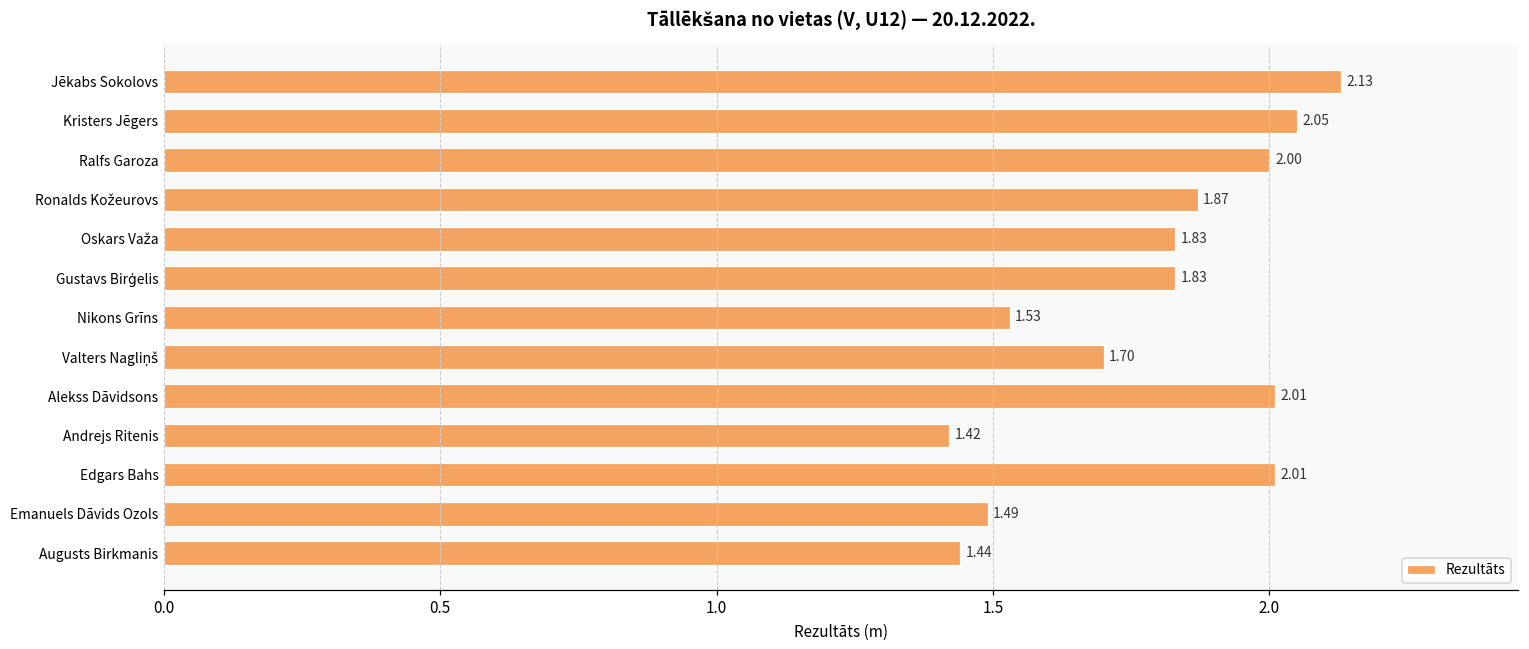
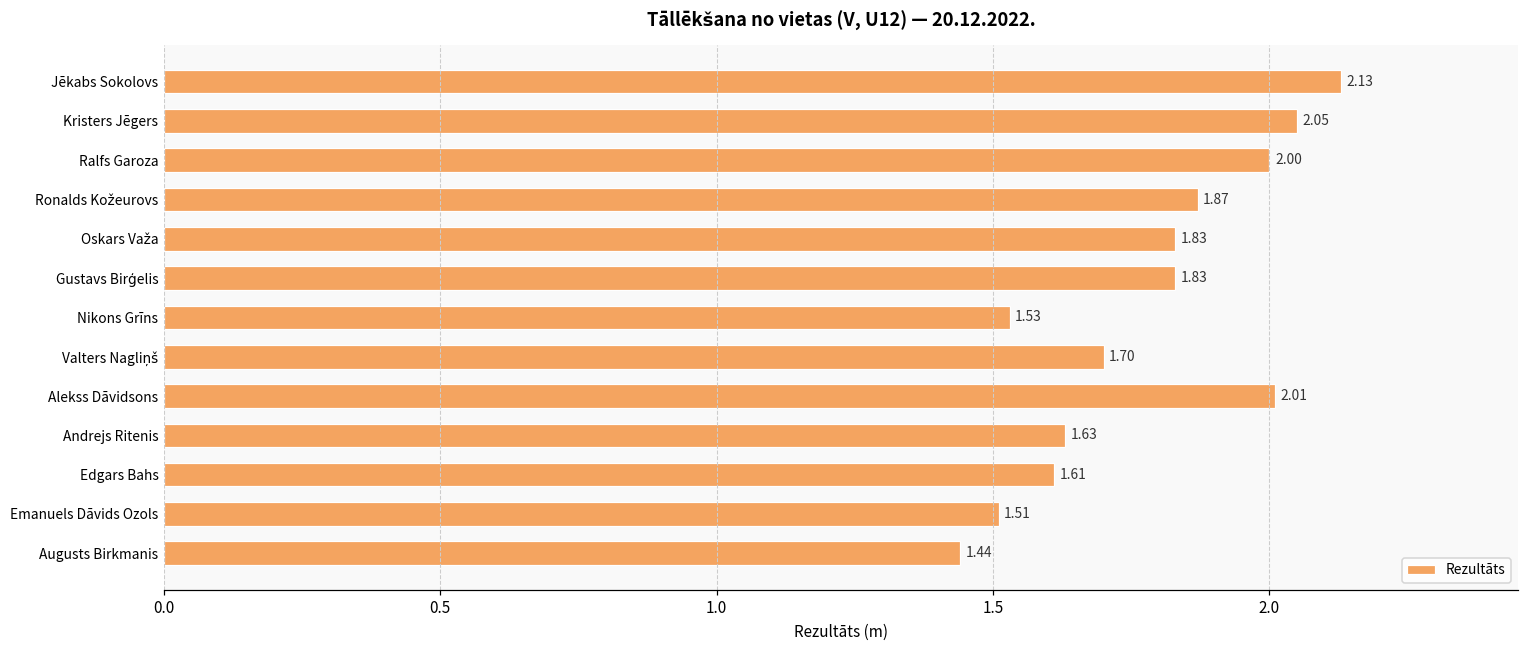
Andrejs Ritenis: 1.42 -> 1.63
Edgars Bahs: 2.01 -> 1.61
Emanuels Dāvids Ozols: 1.49 -> 1.51
